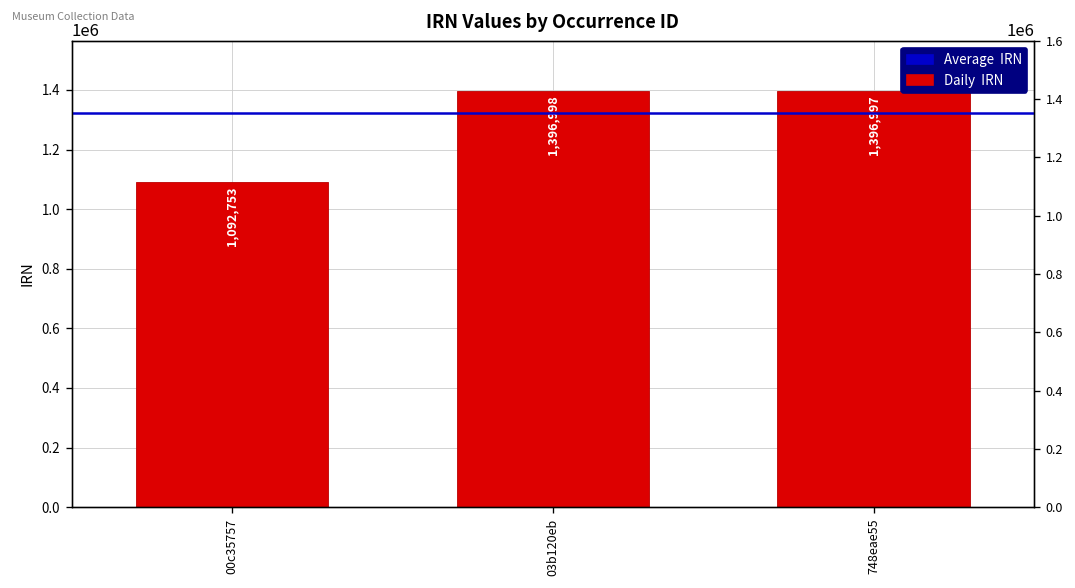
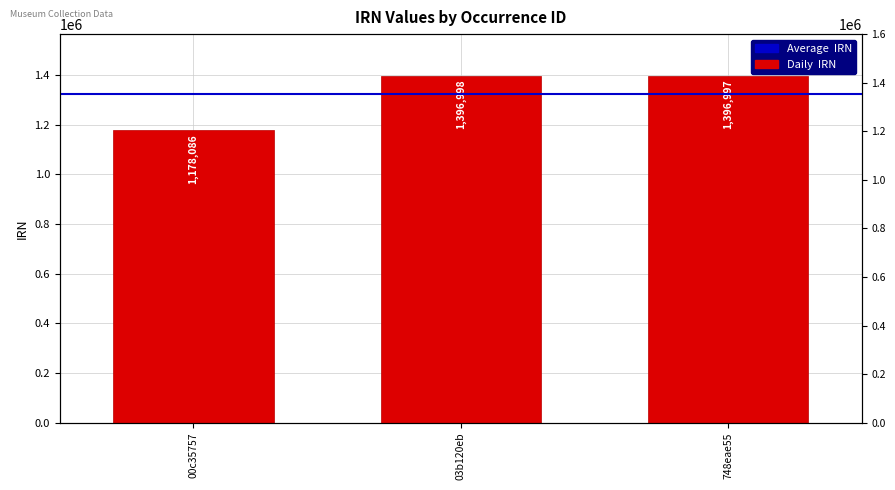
00c35757: 1,092,753 -> 1,178,086
